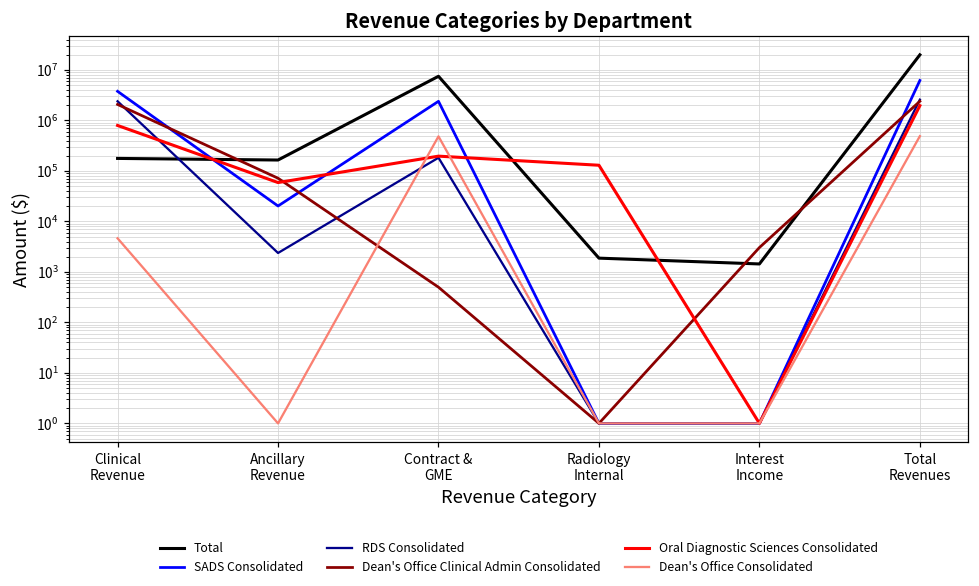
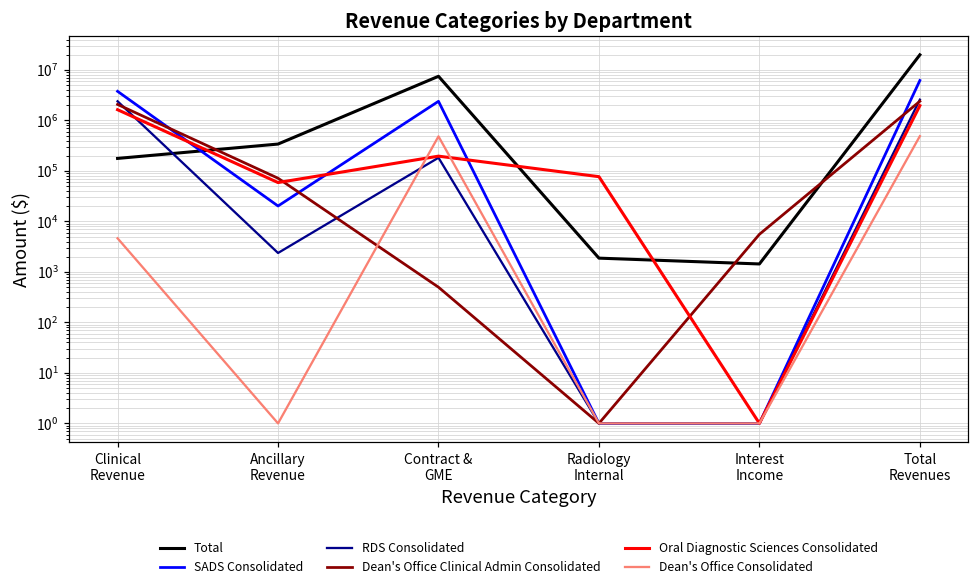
Oral Diagnostic Sciences Consolidated, Clinical Revenue: 800000 -> 1600000
Total, Ancillary Revenue: 160000 -> 300000
Oral Diagnostic Sciences Consolidated, Radiology Internal: 130000 -> 80000
Dean's Office Clinical Admin Consolidated, Interest Income: 3000 -> 6000
